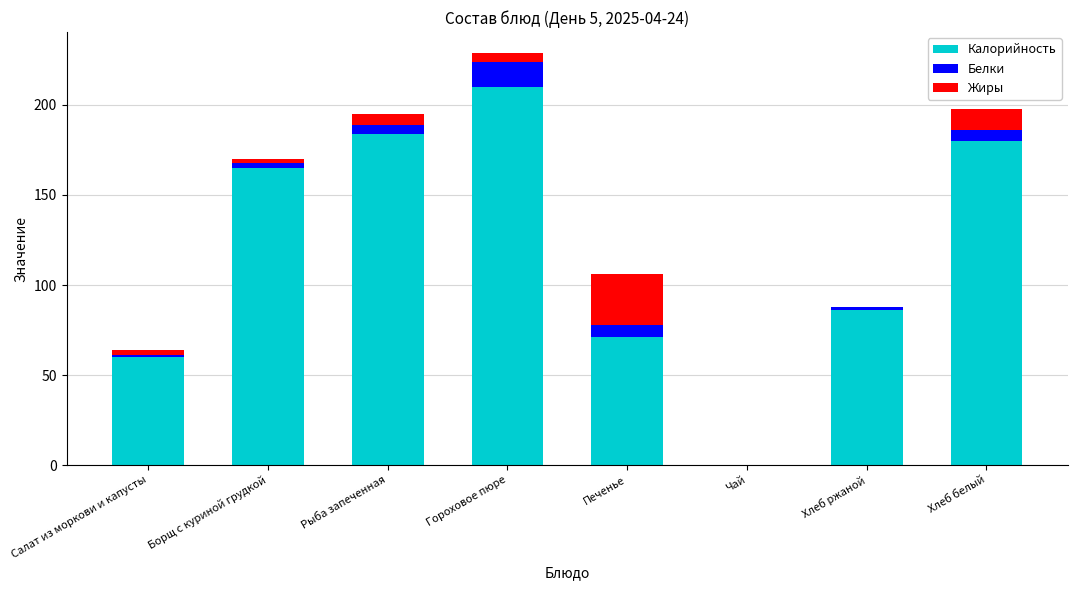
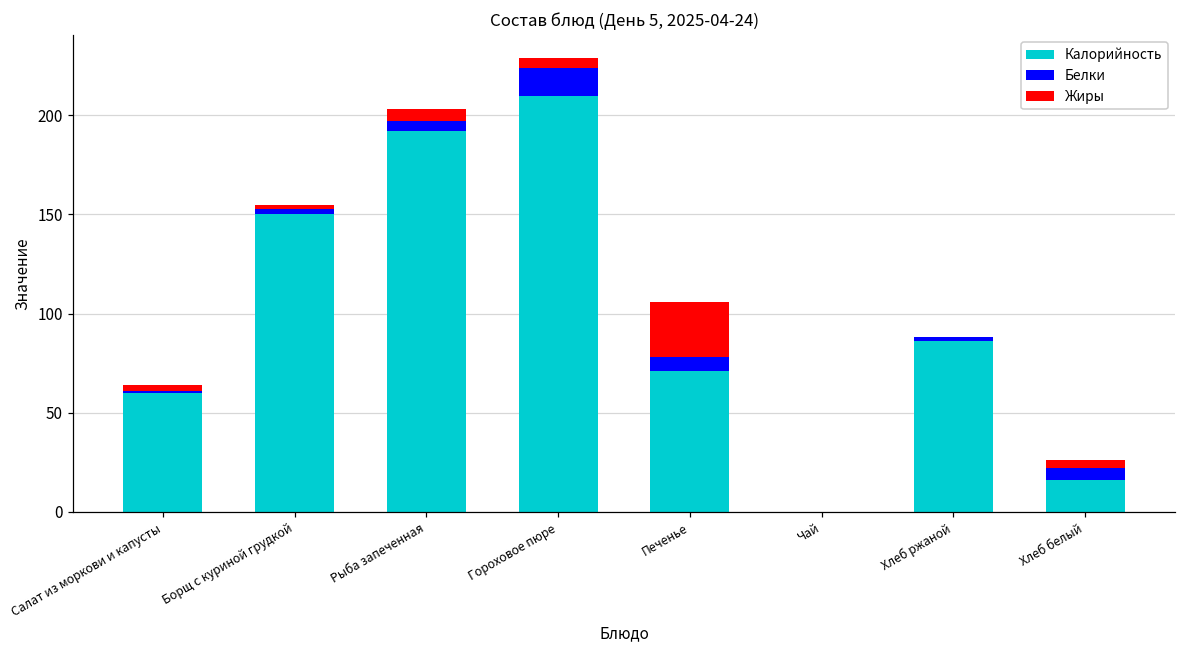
Калорийность, Борщ с куриной грудкой: 165 -> 150
Калорийность, Рыба запеченная: 184 -> 192
Калорийность, Хлеб белый: 180 -> 16
Жиры, Хлеб белый: 12 -> 4
